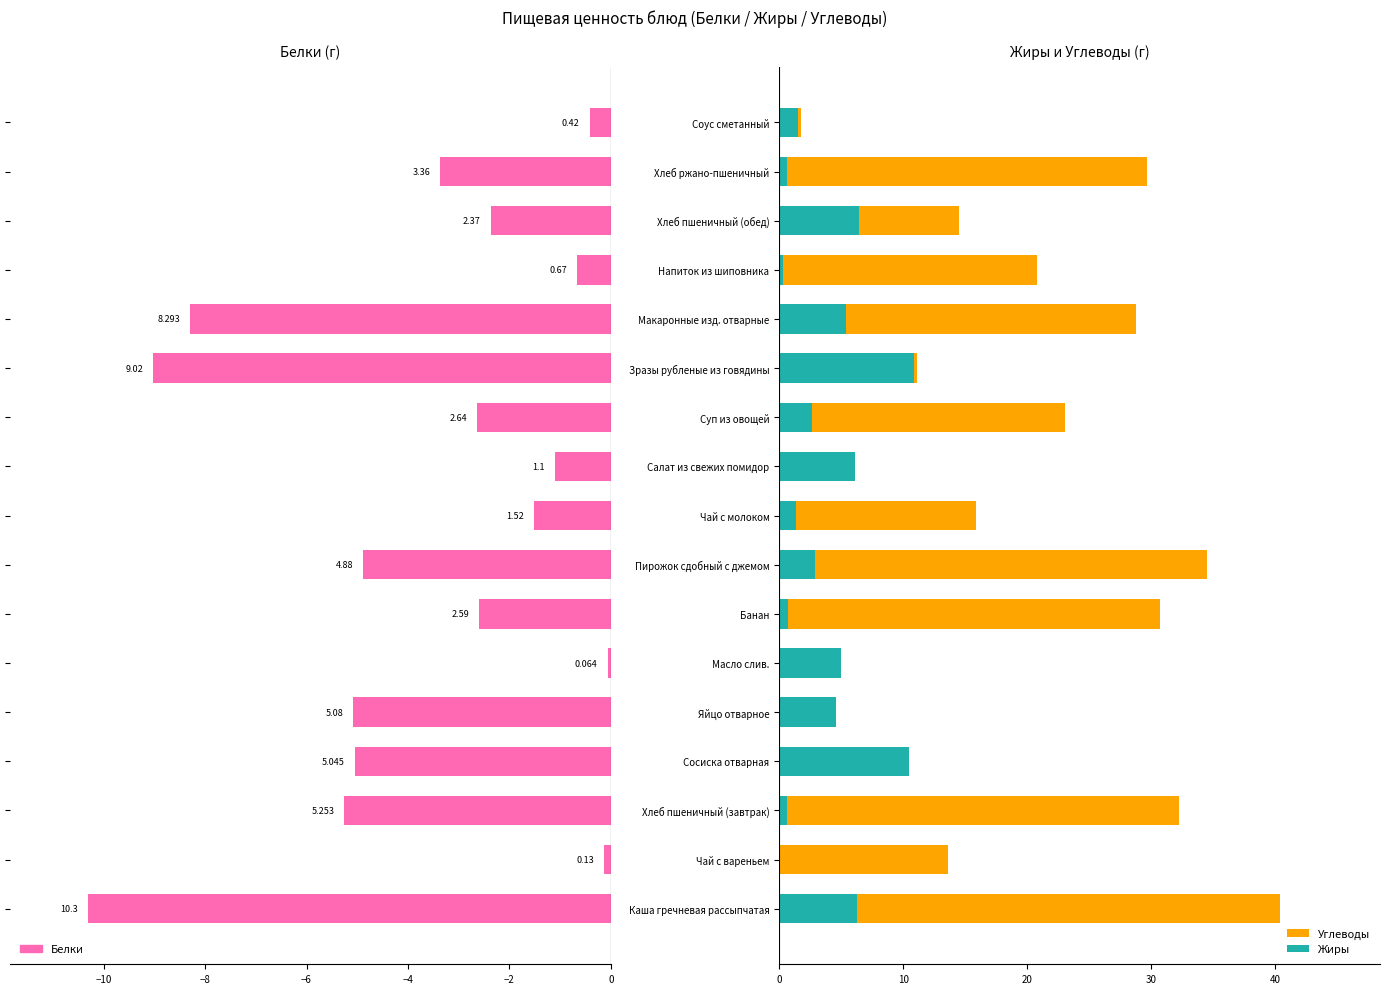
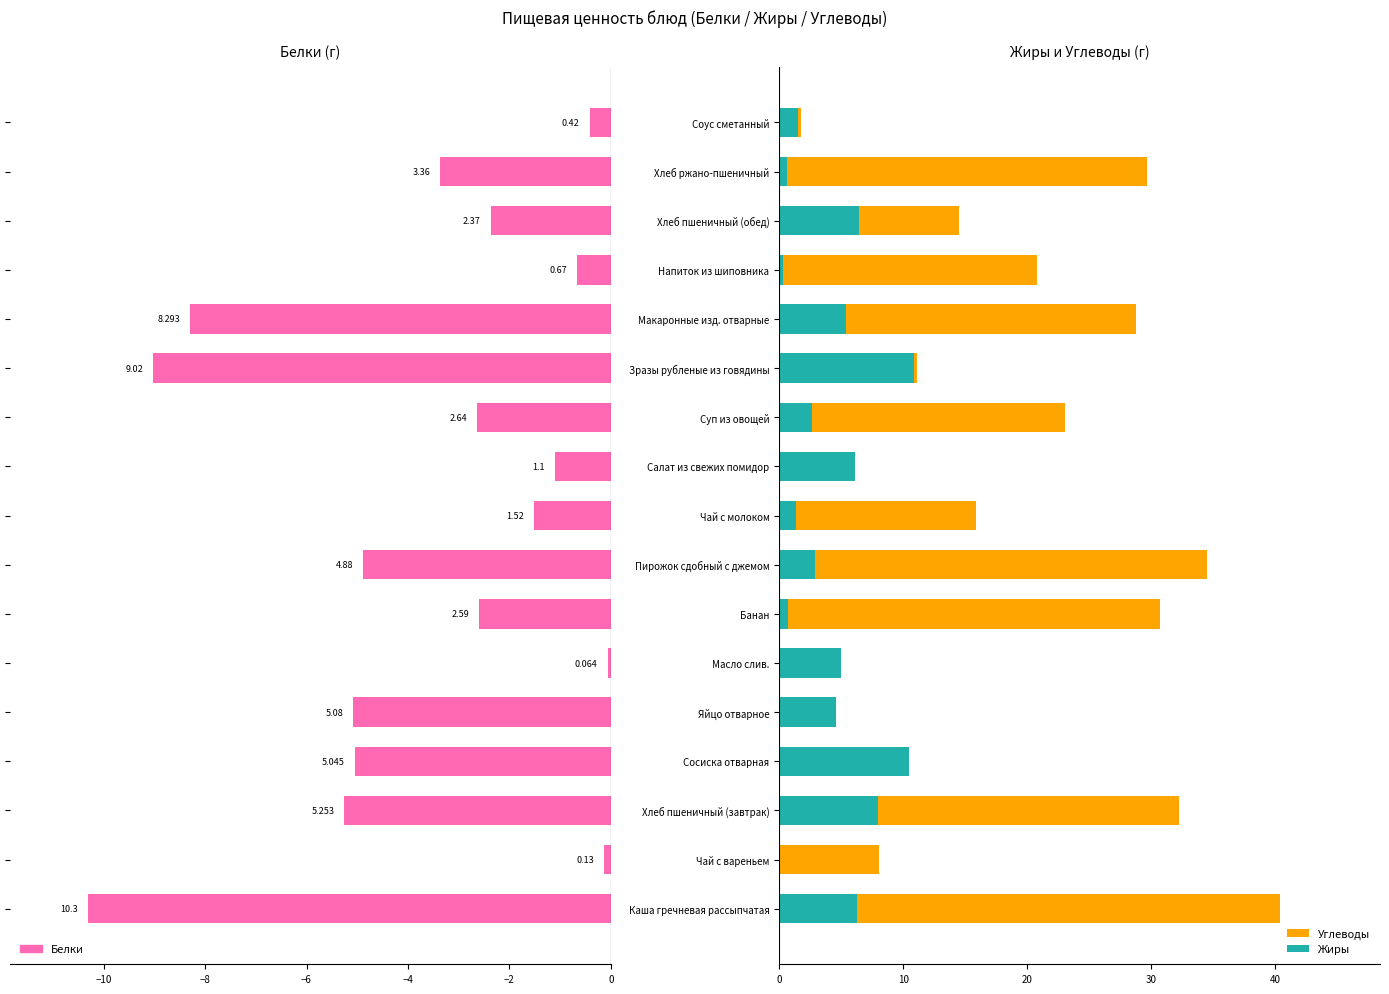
Жиры и Углеводы (г), Жиры, Хлеб пшеничный (завтрак): 0.7 -> 8.0
Жиры и Углеводы (г), Углеводы, Чай с вареньем: 13.7 -> 8.0
